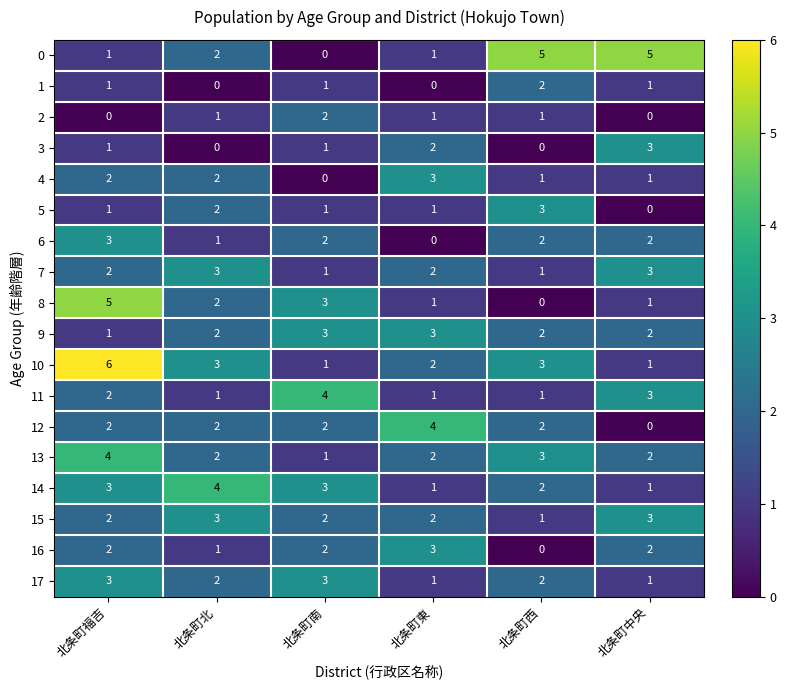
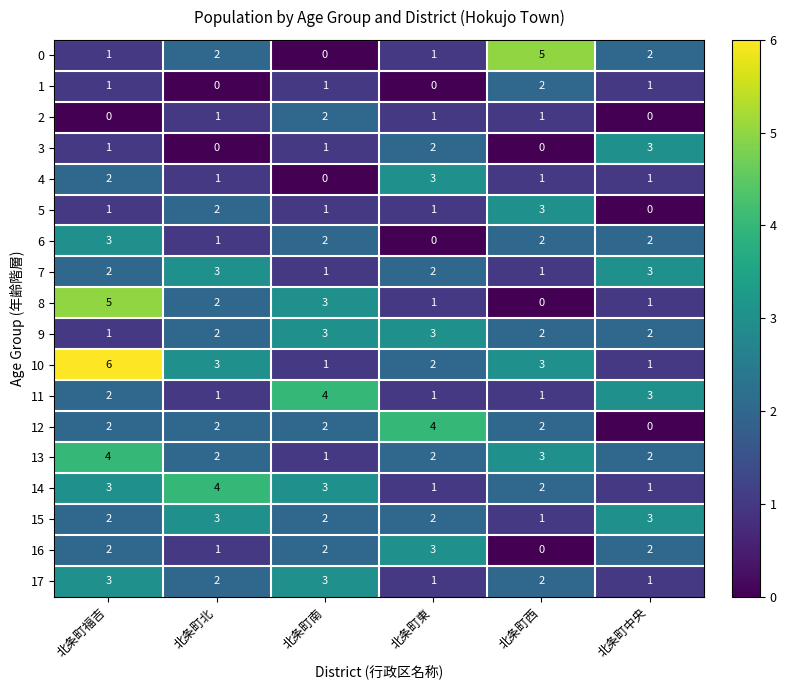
0, 北条町中央: 5 -> 2
4, 北条町北: 2 -> 1
